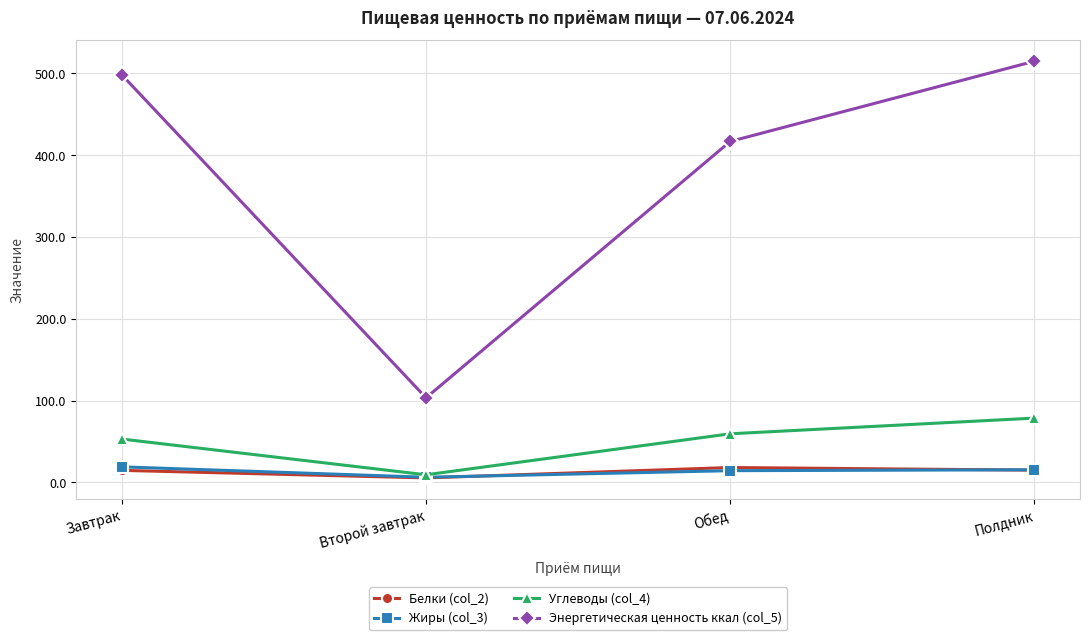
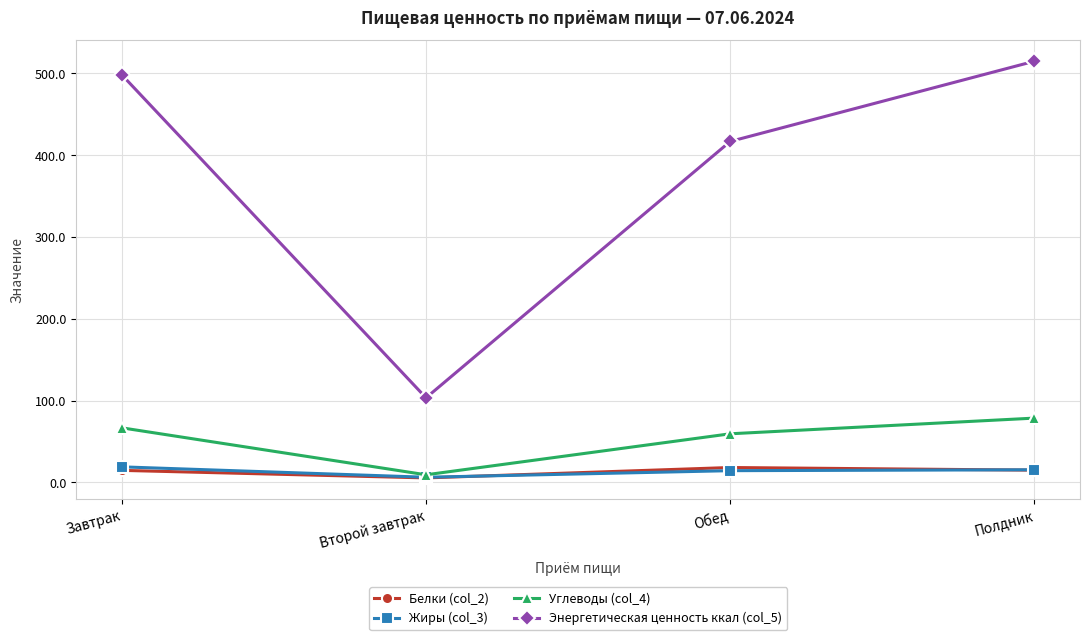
Углеводы (col_4), Завтрак: 50 -> 70
